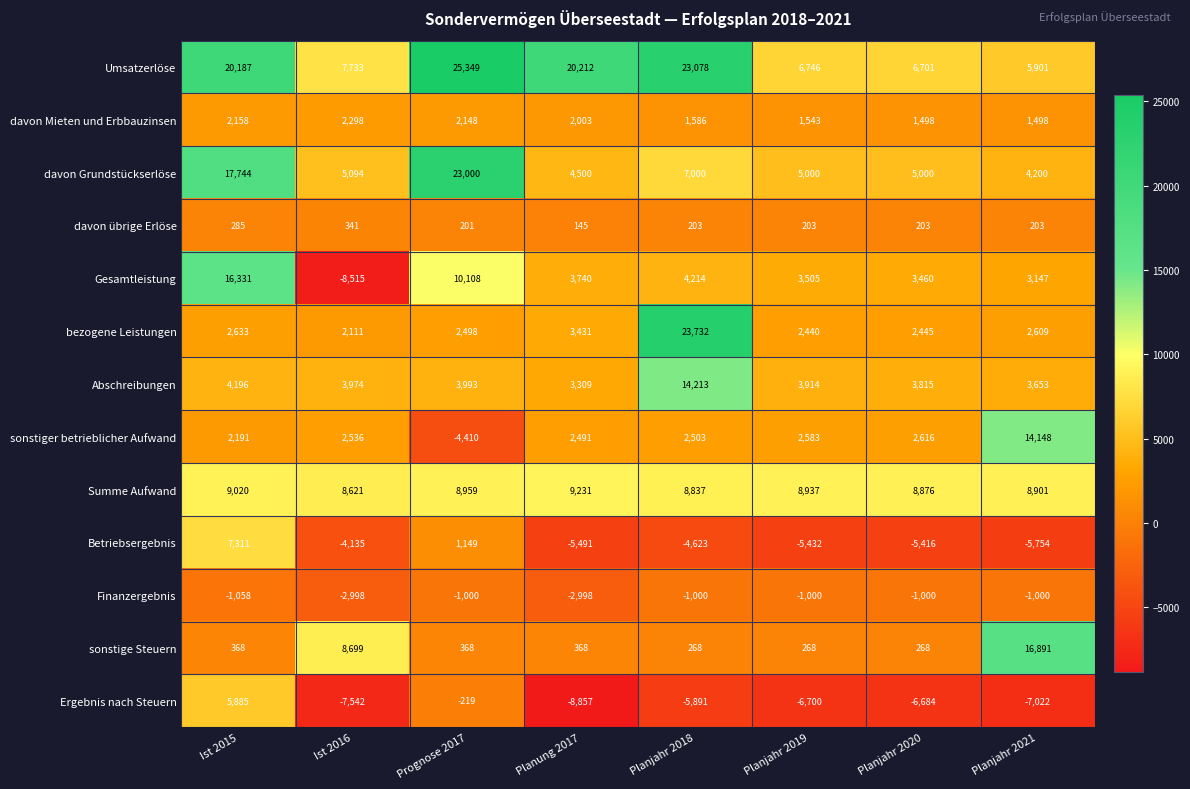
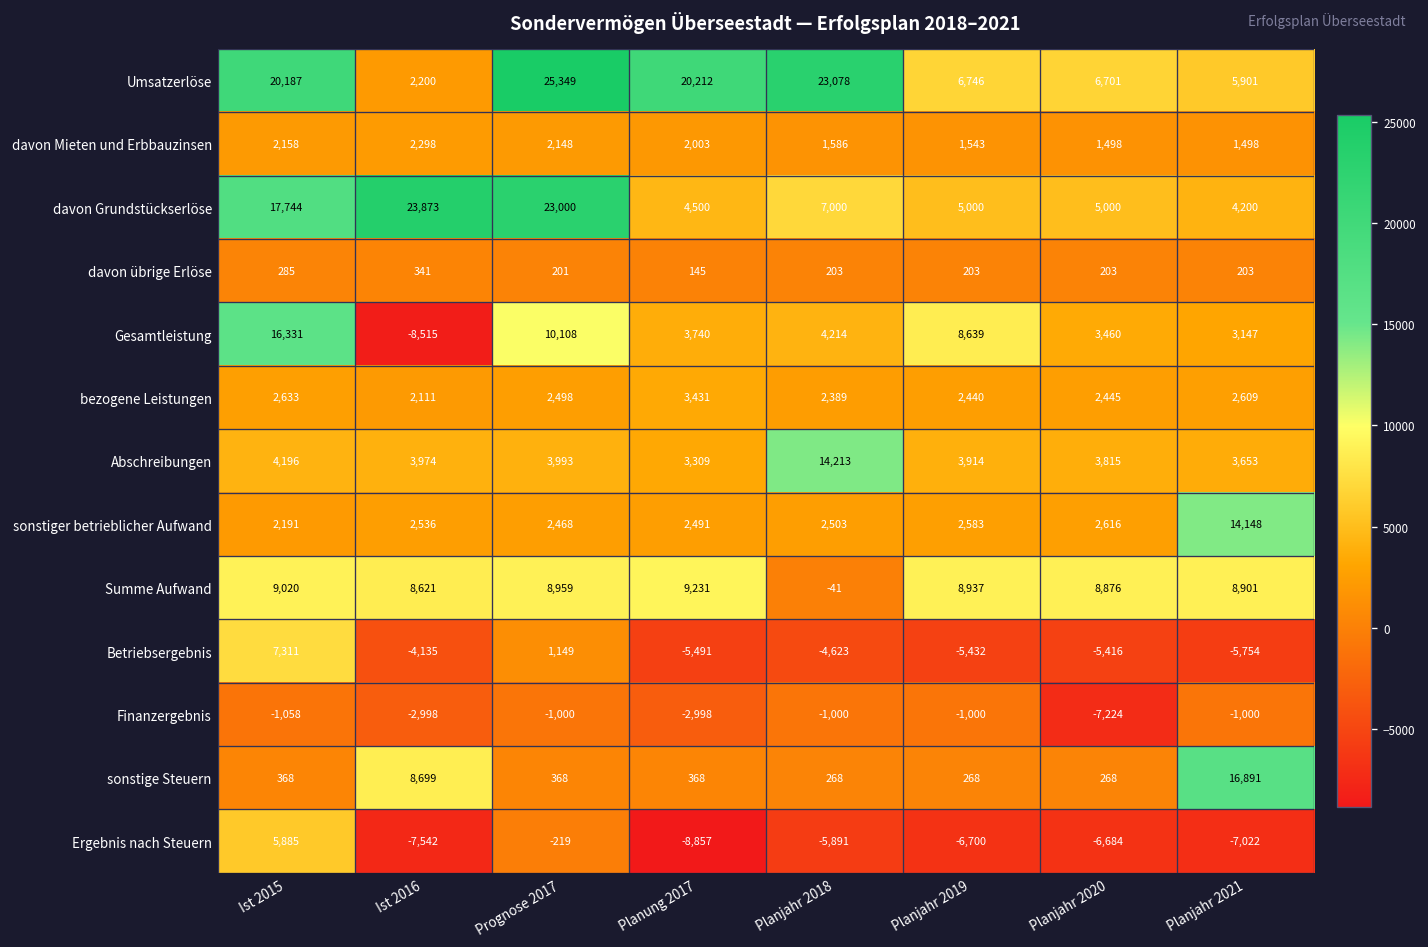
Umsatzerlöse, Ist 2016: 7,733 -> 2,200
davon Grundstückserlöse, Ist 2016: 5,094 -> 23,873
Gesamtleistung, Planjahr 2019: 3,505 -> 8,639
bezogene Leistungen, Planjahr 2018: 23,732 -> 2,389
sonstiger betrieblicher Aufwand, Prognose 2017: -4,410 -> 2,468
Summe Aufwand, Planjahr 2018: 8,837 -> -41
Finanzergebnis, Planjahr 2020: -1,000 -> -7,224
